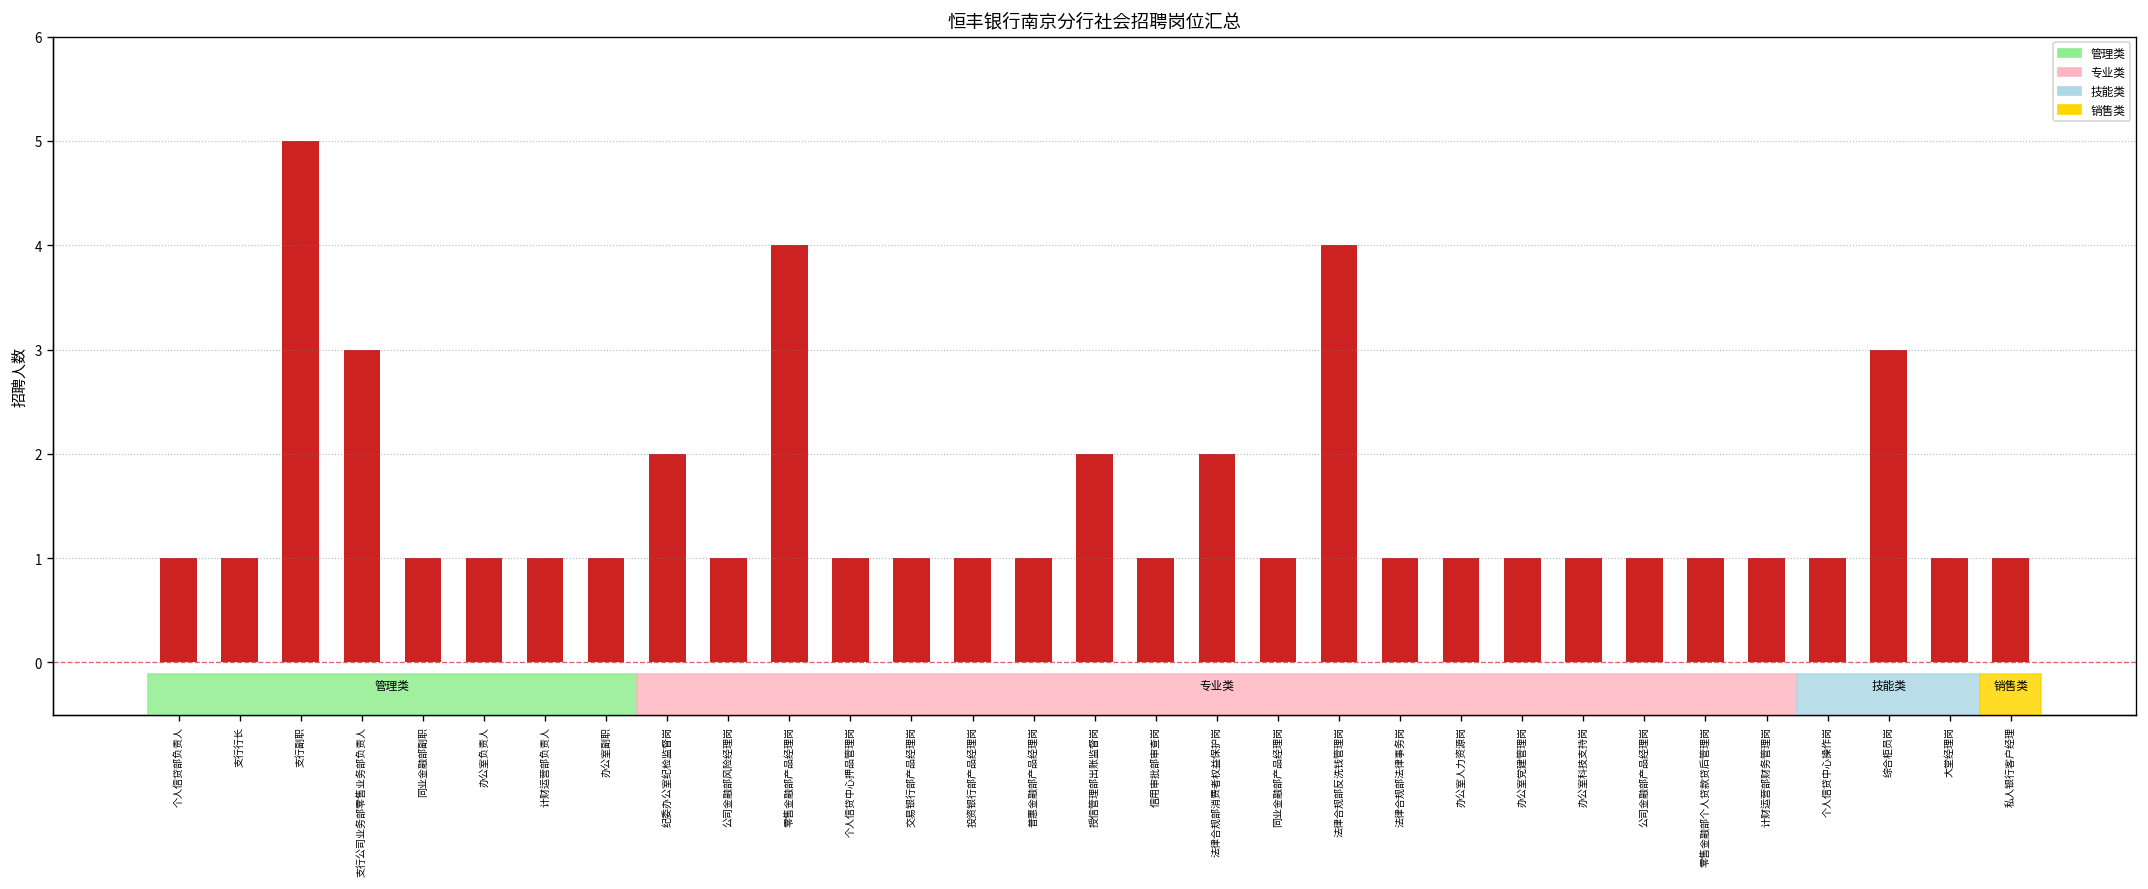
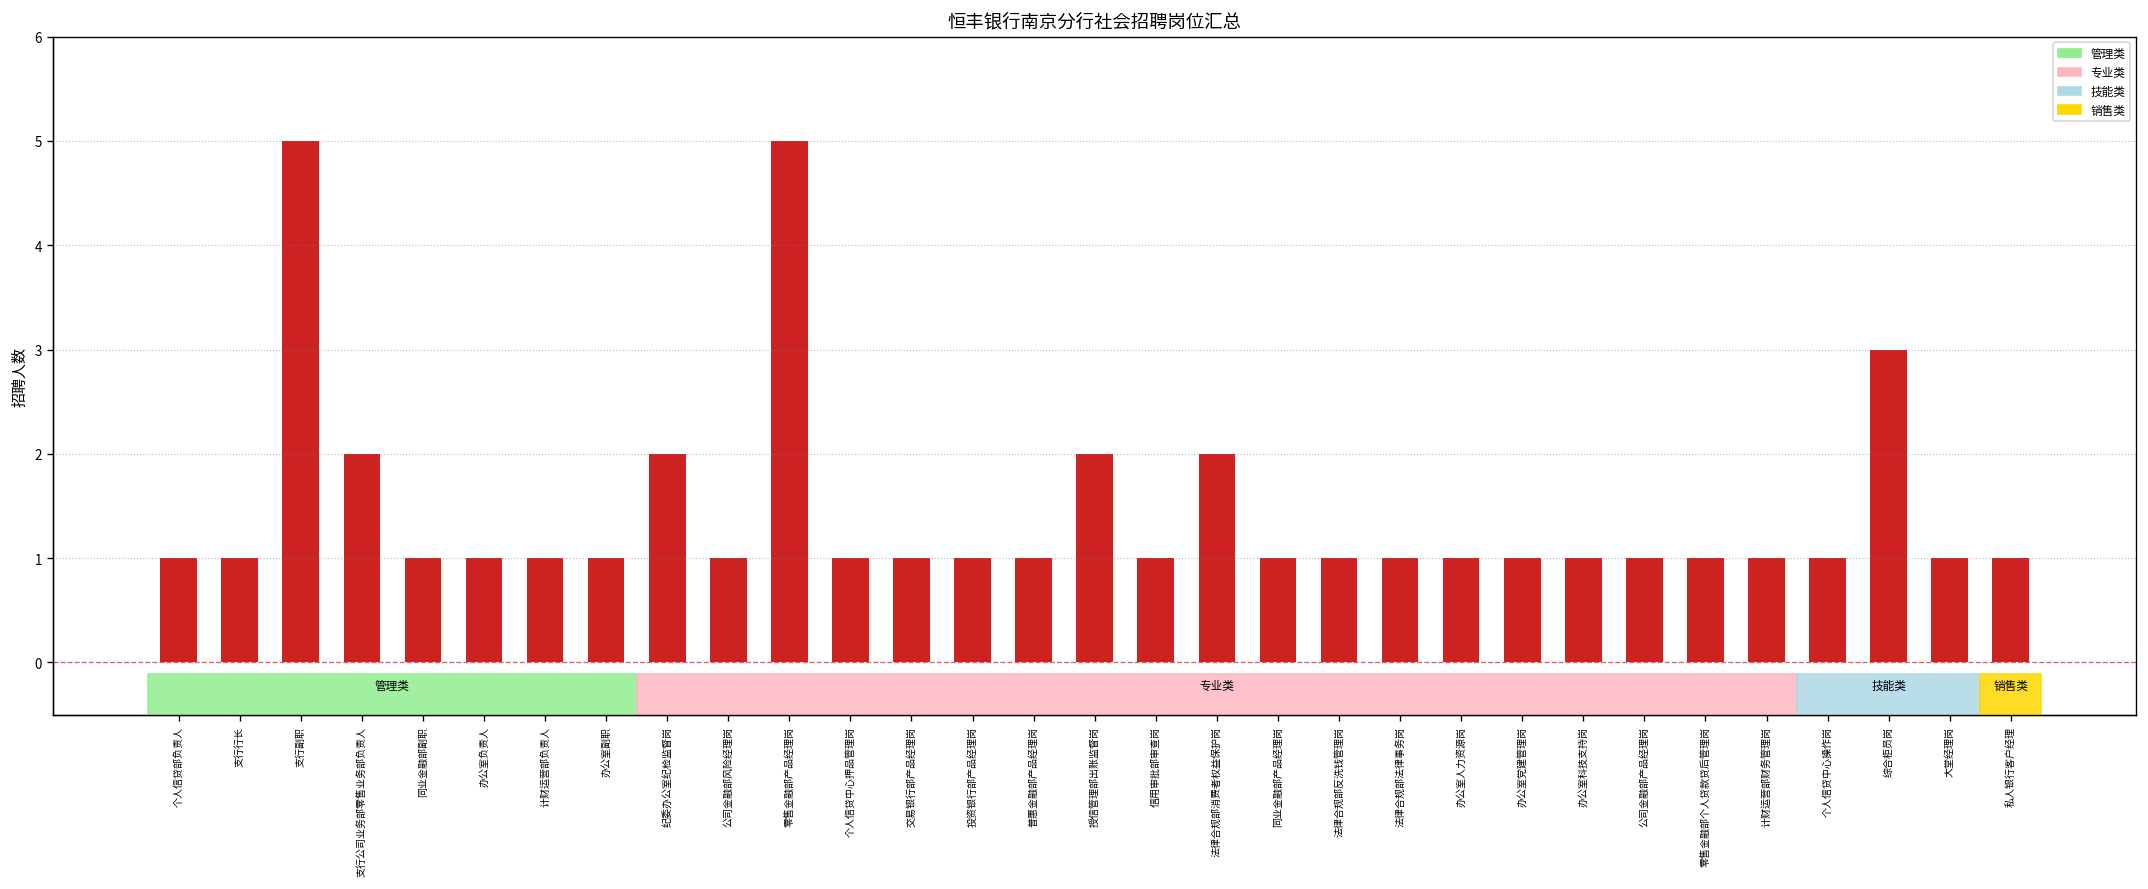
支行公司业务部零售业务部负责人: 3 -> 2
零售金融部产品经理岗: 4 -> 5
法律合规部反洗钱管理岗: 4 -> 1
